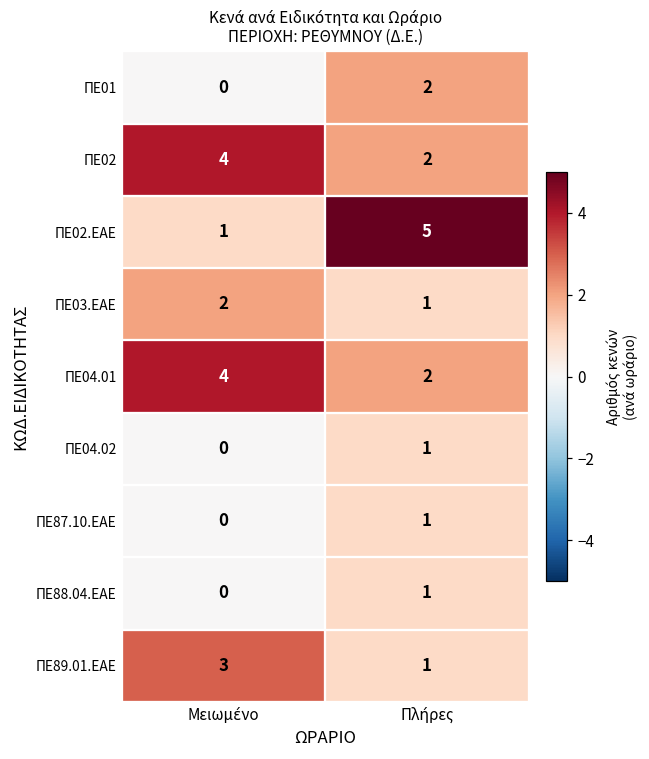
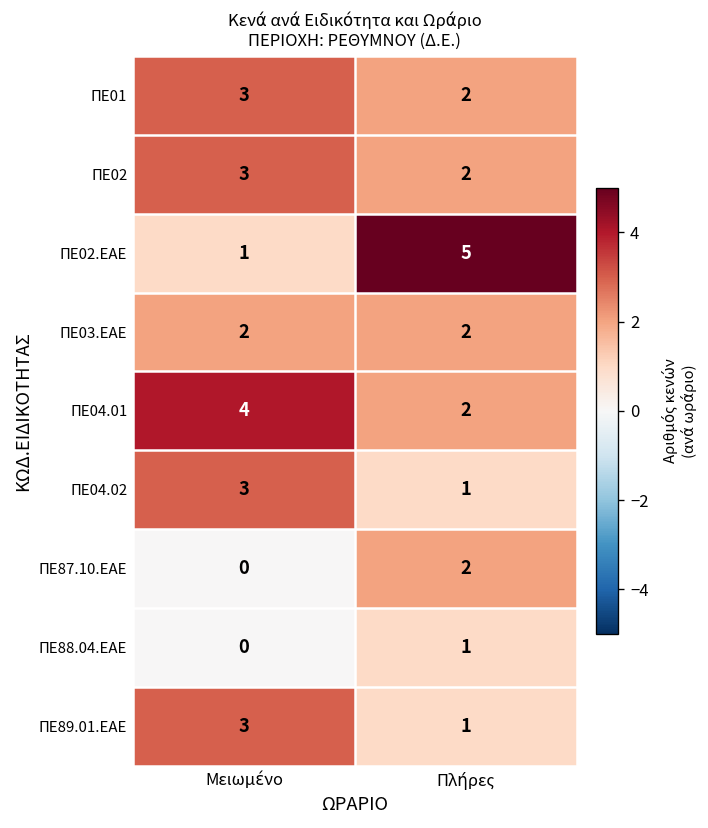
ΠΕ01, Μειωμένο: 0 -> 3
ΠΕ02, Μειωμένο: 4 -> 3
ΠΕ03.ΕΑΕ, Πλήρες: 1 -> 2
ΠΕ04.02, Μειωμένο: 0 -> 3
ΠΕ87.10.ΕΑΕ, Πλήρες: 1 -> 2
